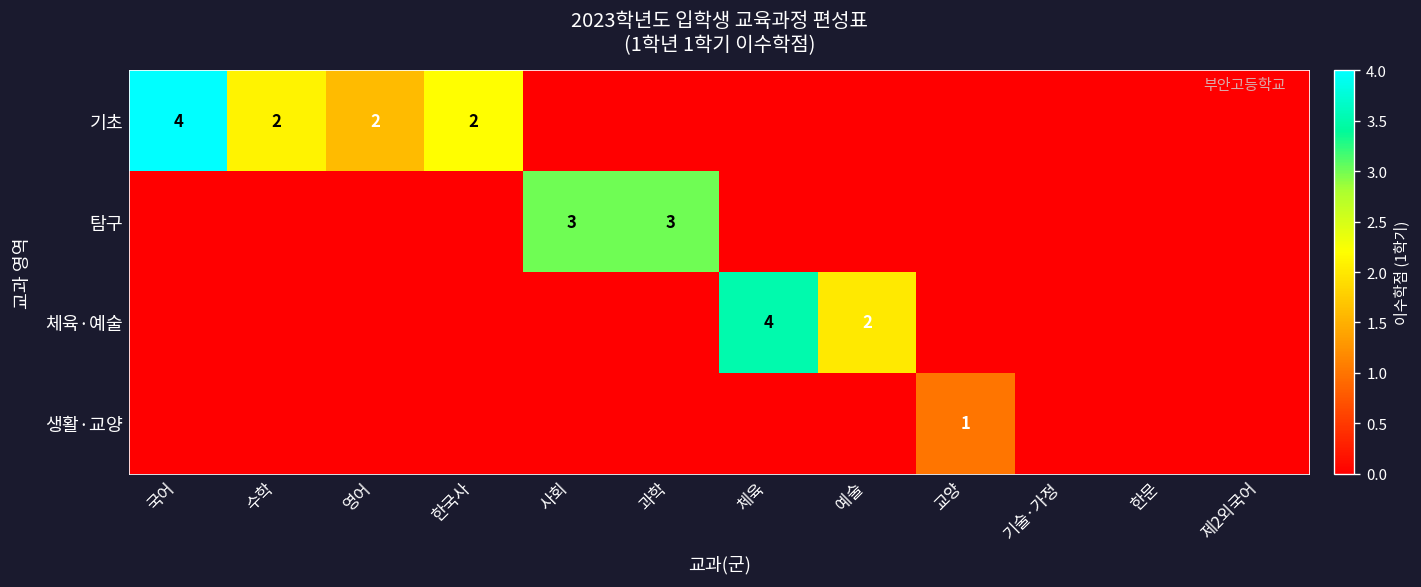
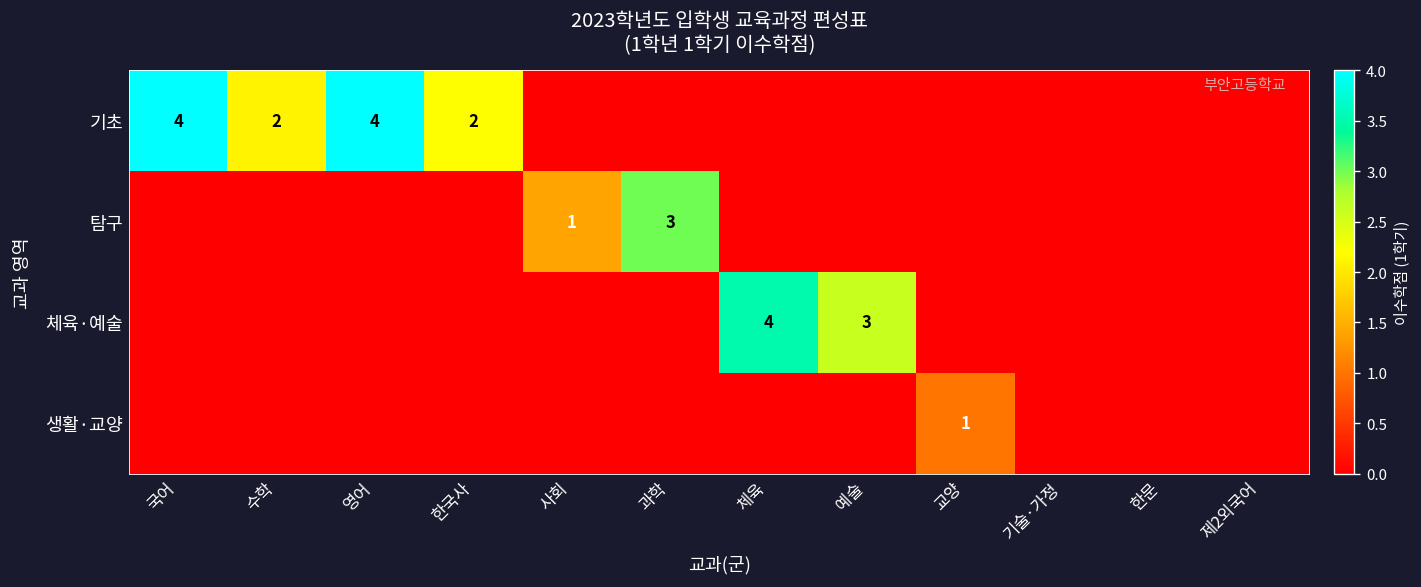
기초, 영어: 2 -> 4
탐구, 사회: 3 -> 1
체육·예술, 예술: 2 -> 3
